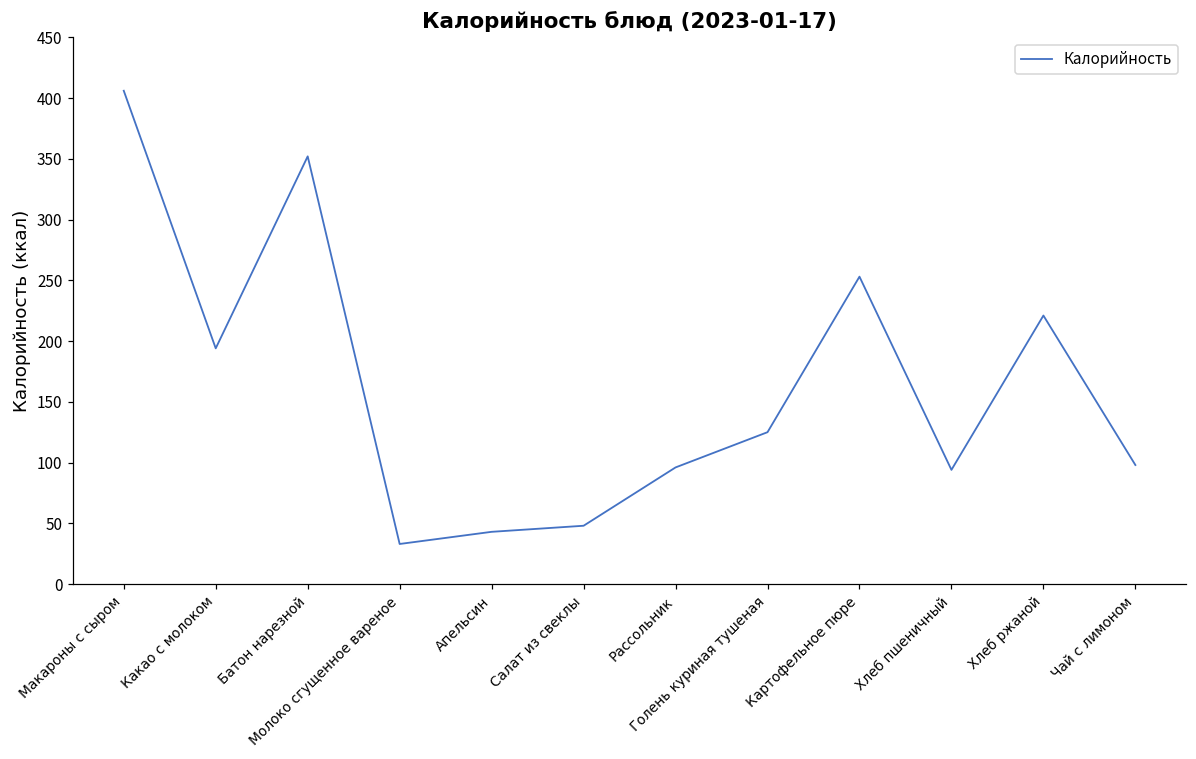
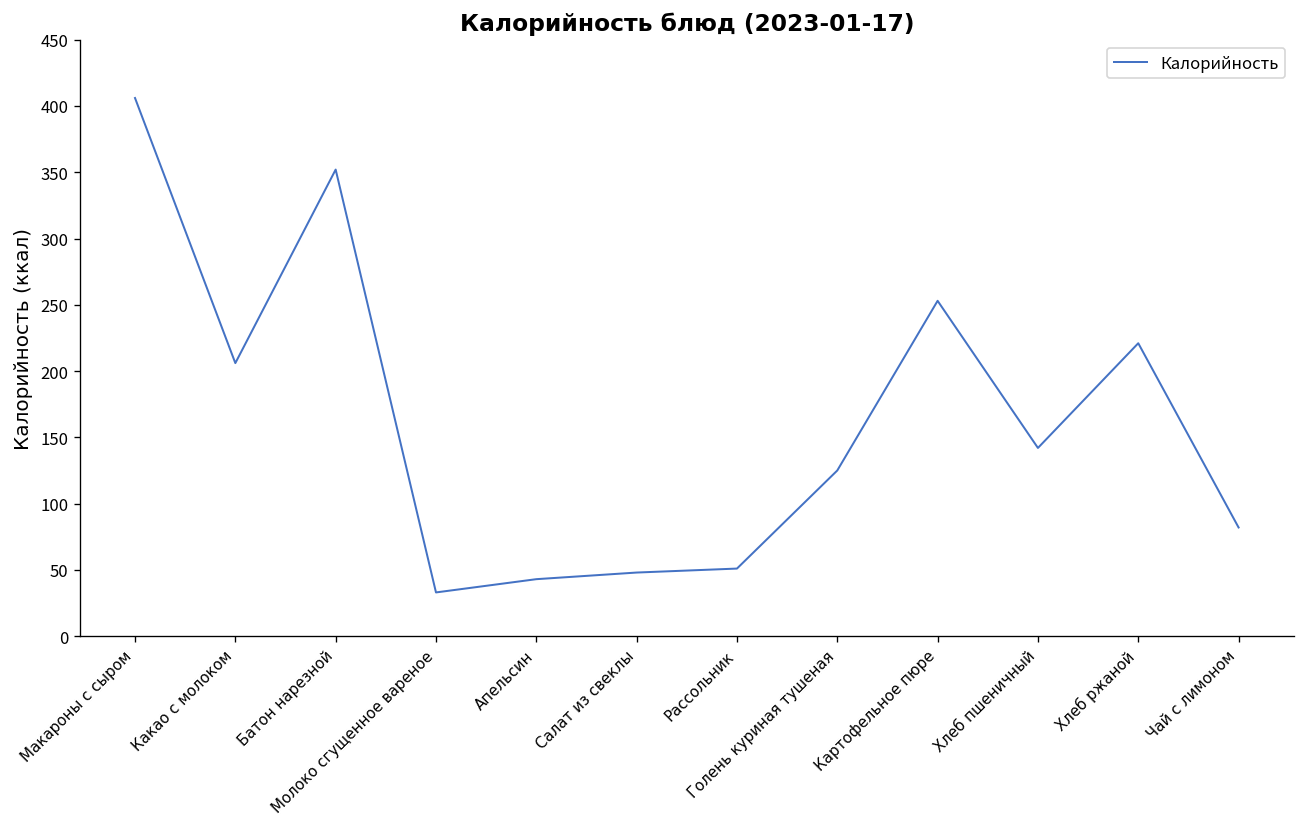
Какао с молоком: 194 -> 206
Рассольник: 96 -> 51
Хлеб пшеничный: 94 -> 142
Чай с лимоном: 98 -> 82
